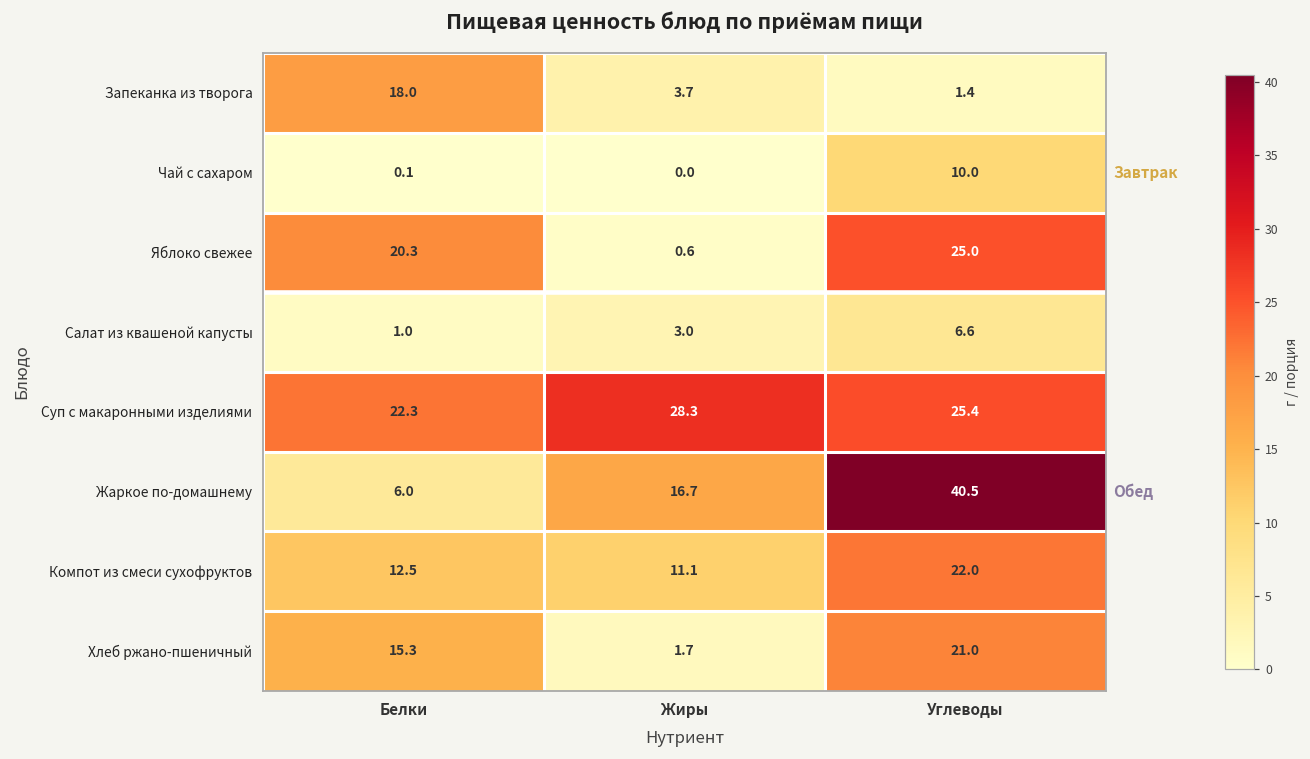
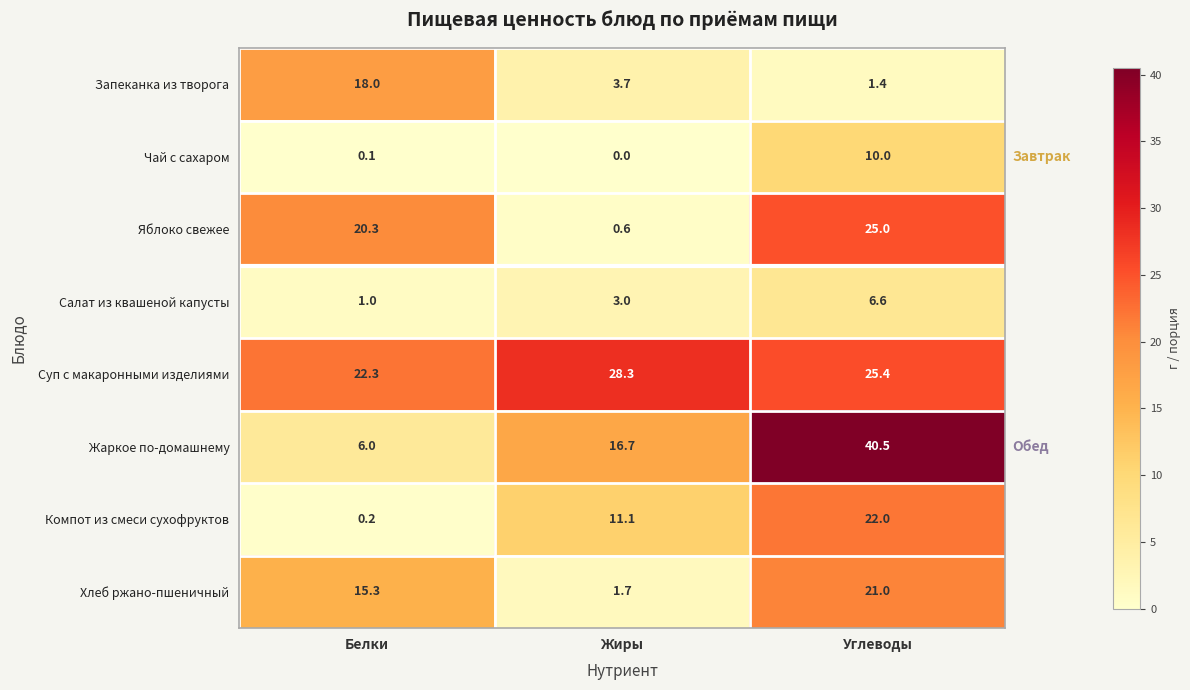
Компот из смеси сухофруктов, Белки: 12.5 -> 0.2
